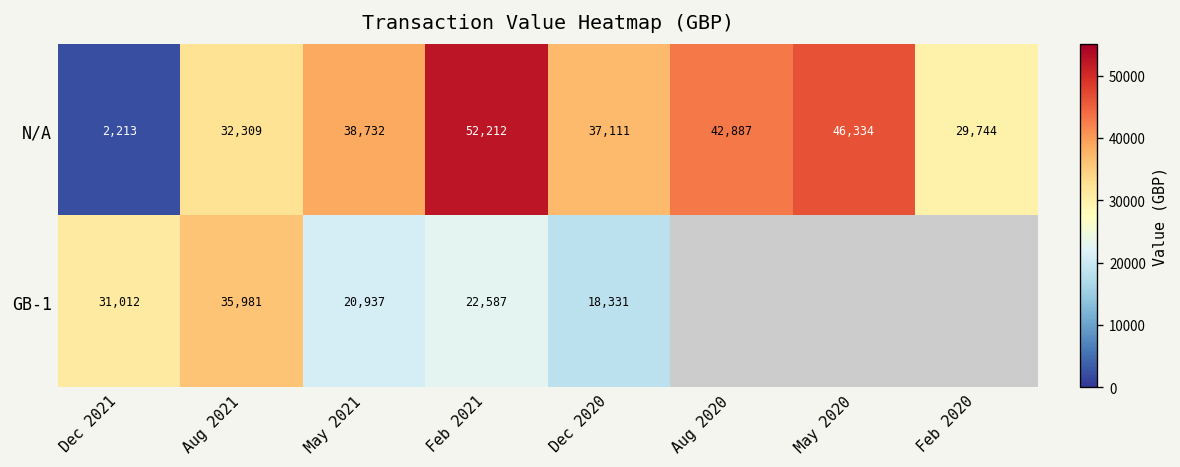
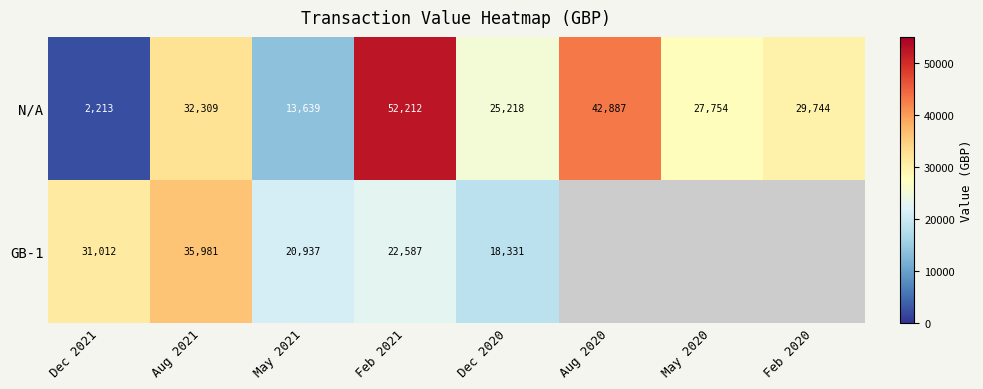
N/A, May 2021: 38,732 -> 13,639
N/A, Dec 2020: 37,111 -> 25,218
N/A, May 2020: 46,334 -> 27,754
